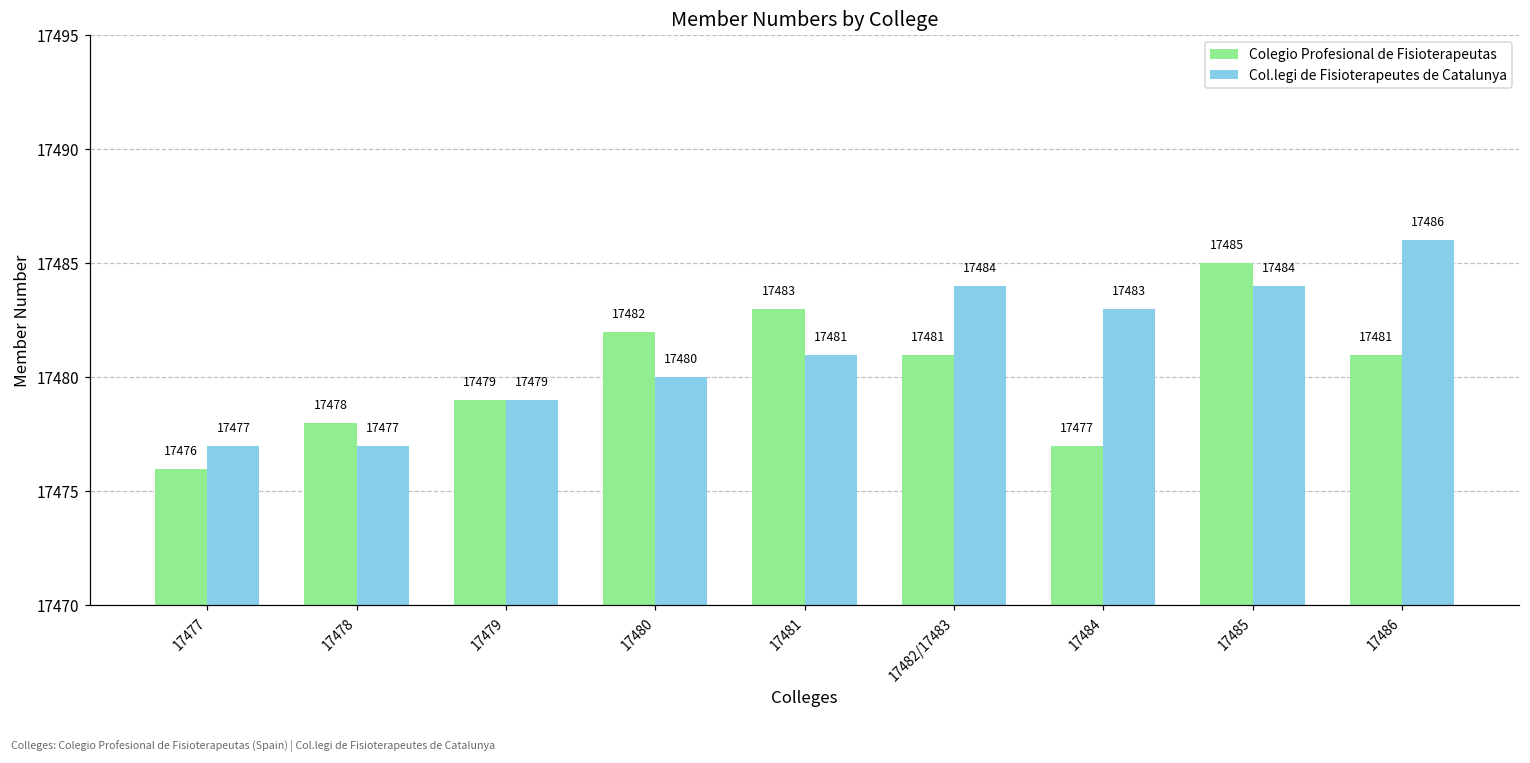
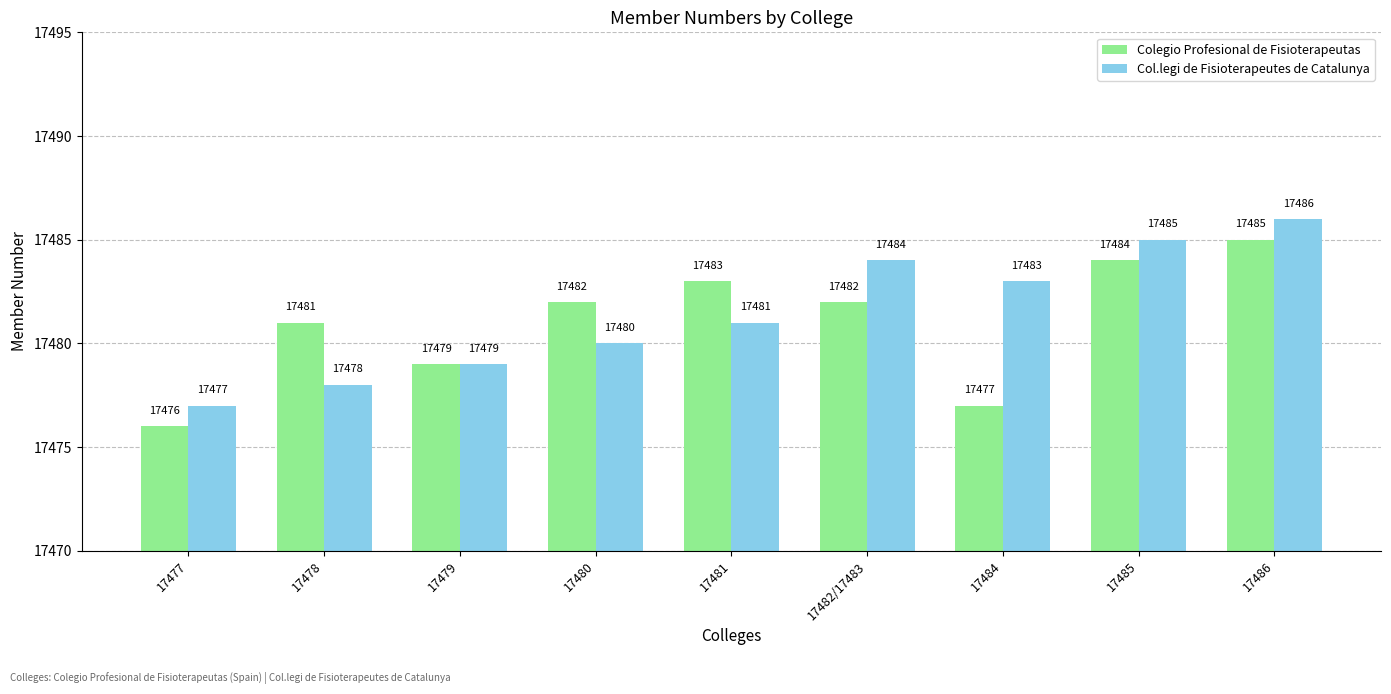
Colegio Profesional de Fisioterapeutas, 17478: 17478 -> 17481
Col.legi de Fisioterapeutes de Catalunya, 17478: 17477 -> 17478
Colegio Profesional de Fisioterapeutas, 17482/17483: 17481 -> 17482
Colegio Profesional de Fisioterapeutas, 17485: 17485 -> 17484
Col.legi de Fisioterapeutes de Catalunya, 17485: 17484 -> 17485
Colegio Profesional de Fisioterapeutas, 17486: 17481 -> 17485
